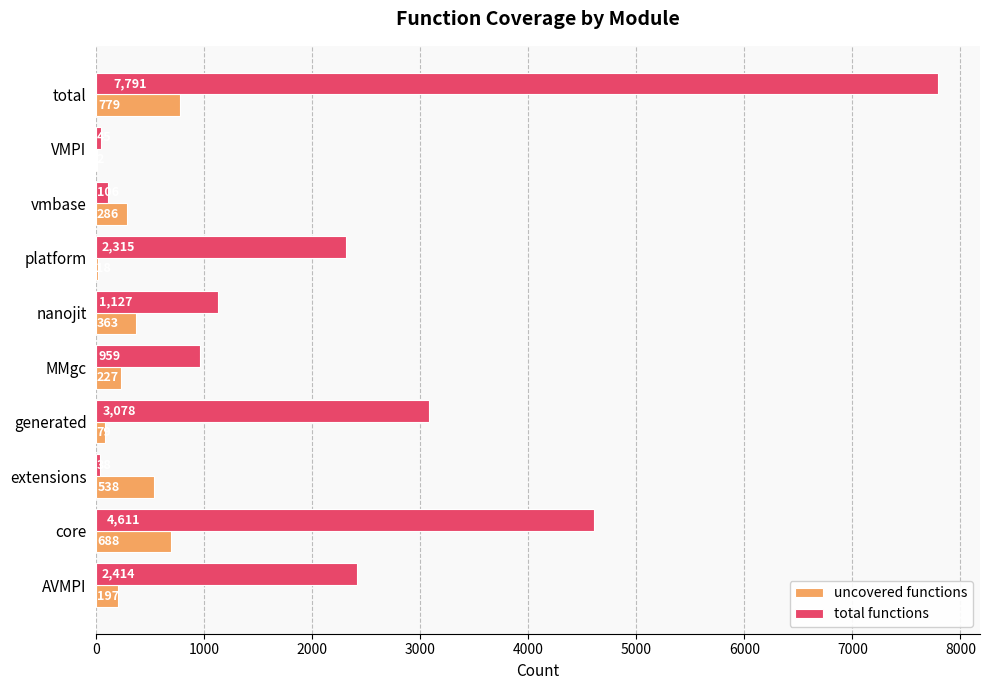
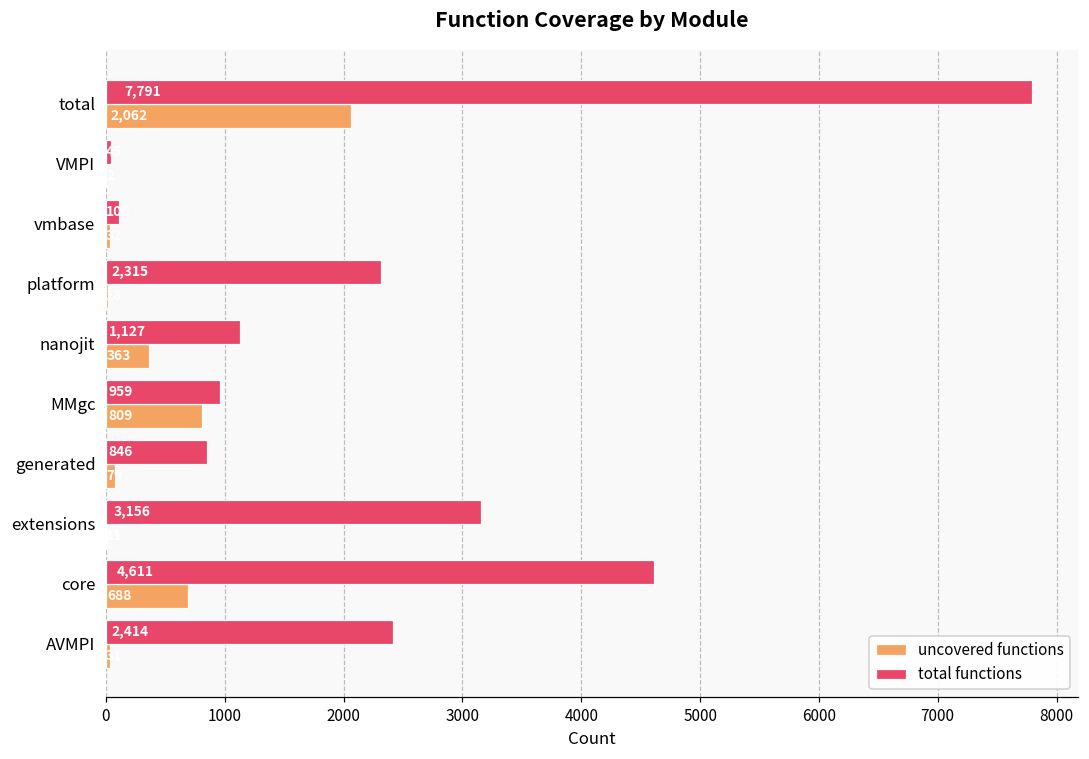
uncovered functions, total: 779 -> 2,062
uncovered functions, vmbase: 290 -> 30
uncovered functions, MMgc: 227 -> 809
total functions, generated: 3,078 -> 846
total functions, extensions: 40 -> 3160
uncovered functions, extensions: 540 -> 10
uncovered functions, AVMPI: 200 -> 30
